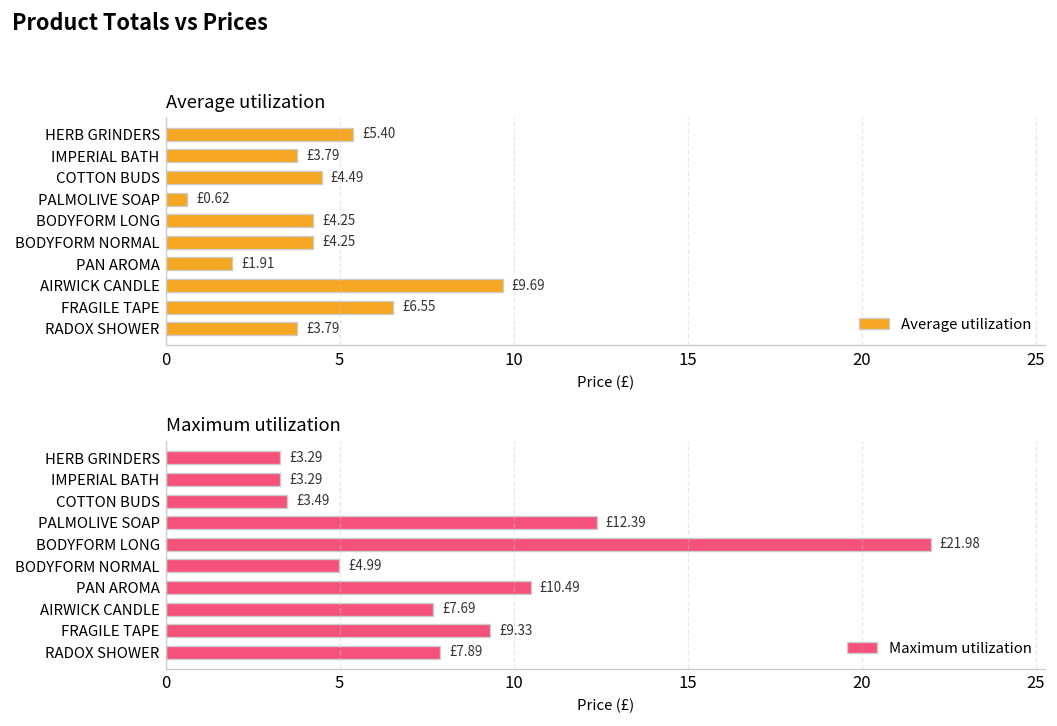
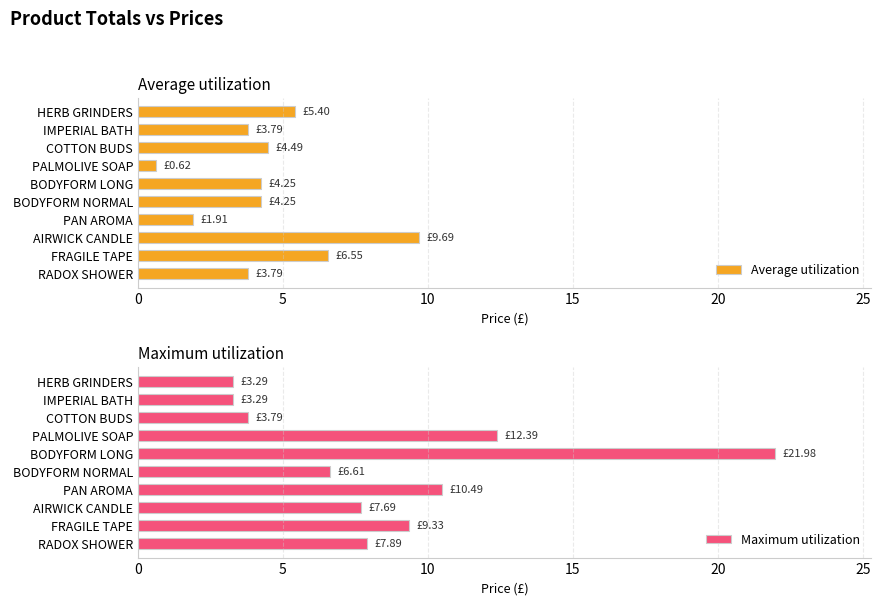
Maximum utilization, COTTON BUDS: £3.49 -> £3.79
Maximum utilization, BODYFORM NORMAL: £4.99 -> £6.61
